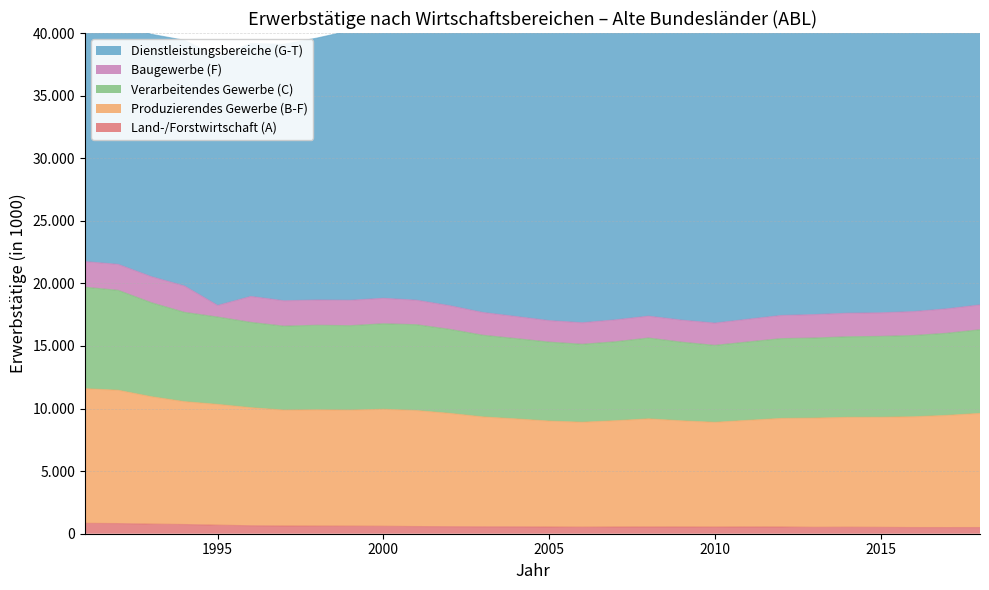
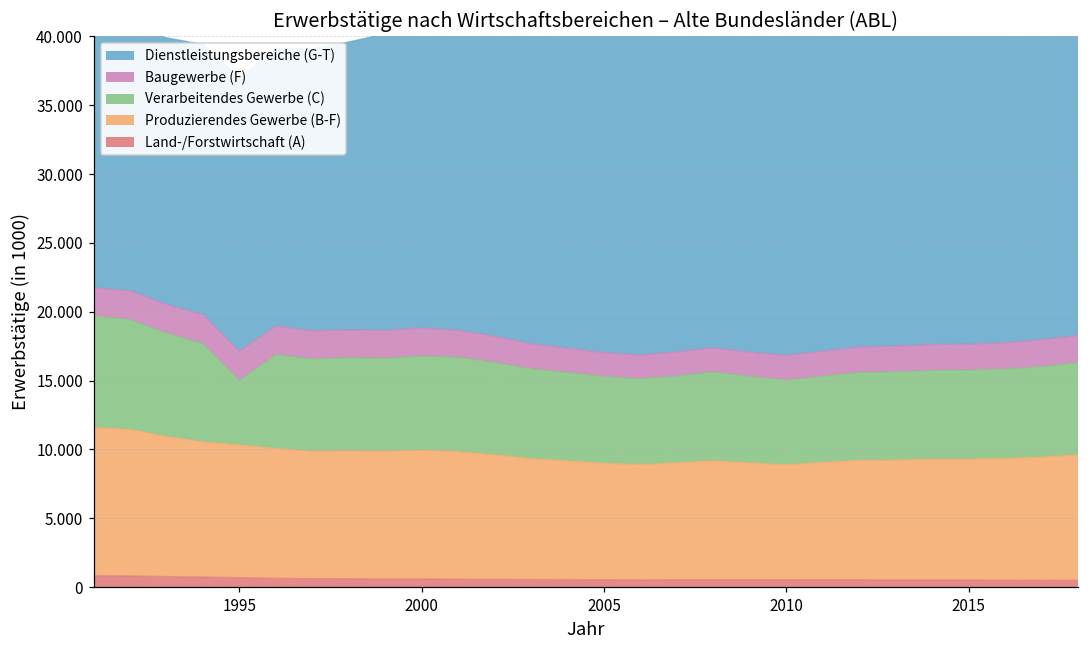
Verarbeitendes Gewerbe (C), 1995: 7.0 -> 4.7
Baugewerbe (F), 1995: 0.9 -> 2.1
